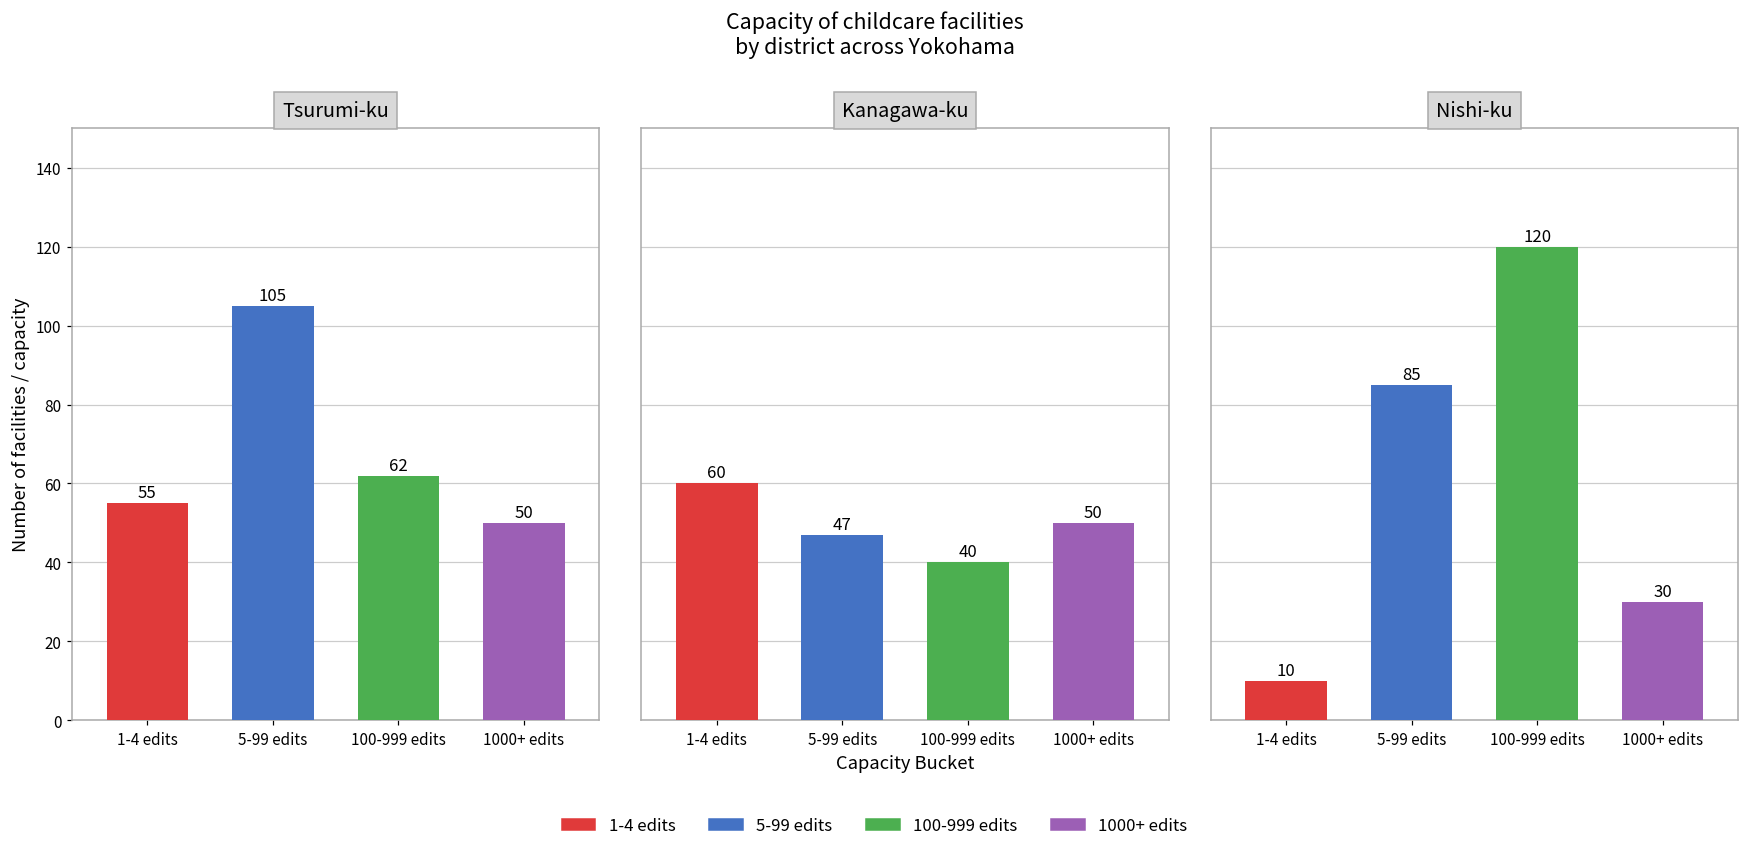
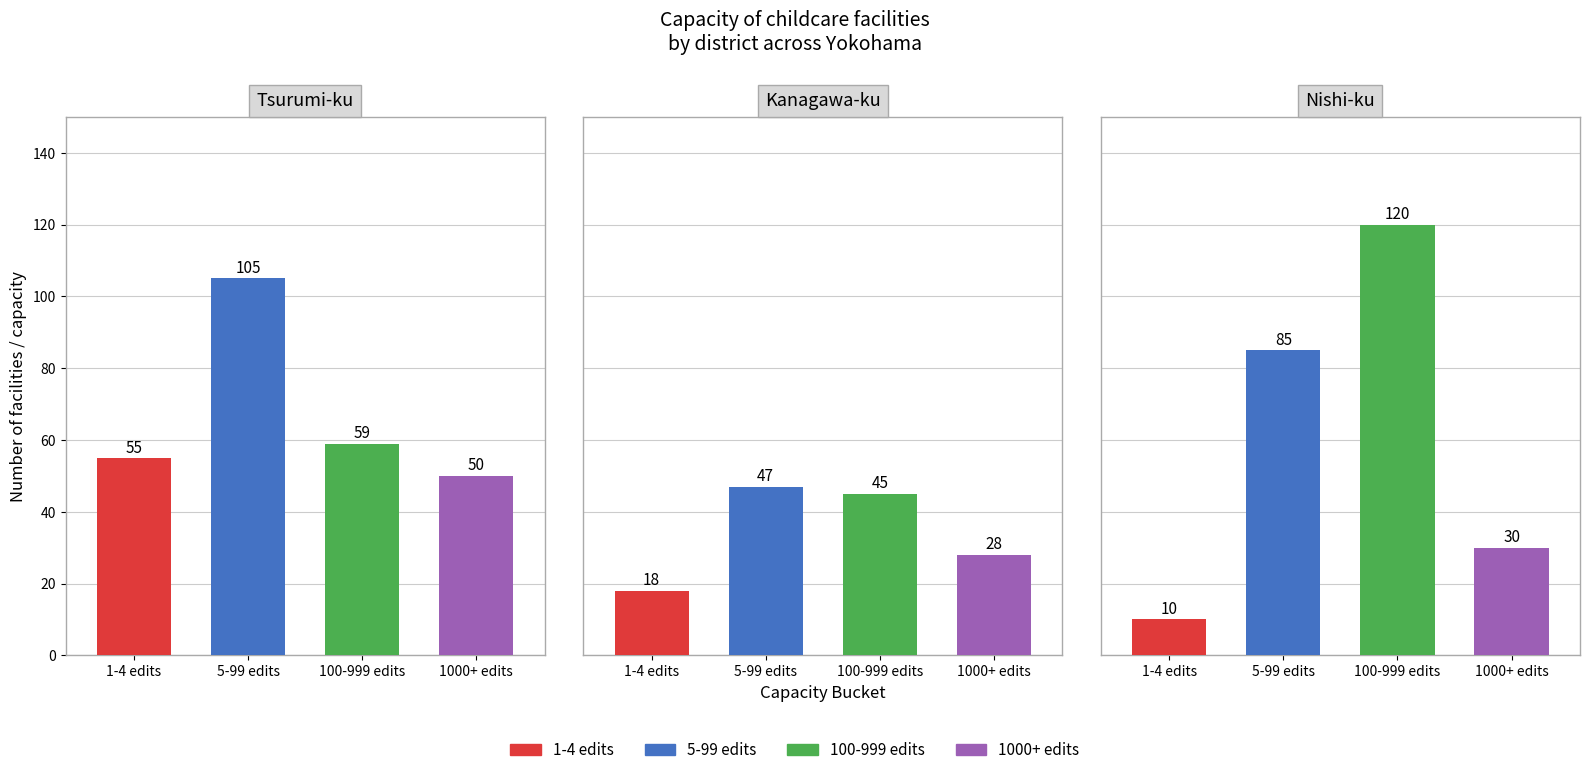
Tsurumi-ku, 100-999 edits: 62 -> 59
Kanagawa-ku, 1-4 edits: 60 -> 18
Kanagawa-ku, 100-999 edits: 40 -> 45
Kanagawa-ku, 1000+ edits: 50 -> 28
